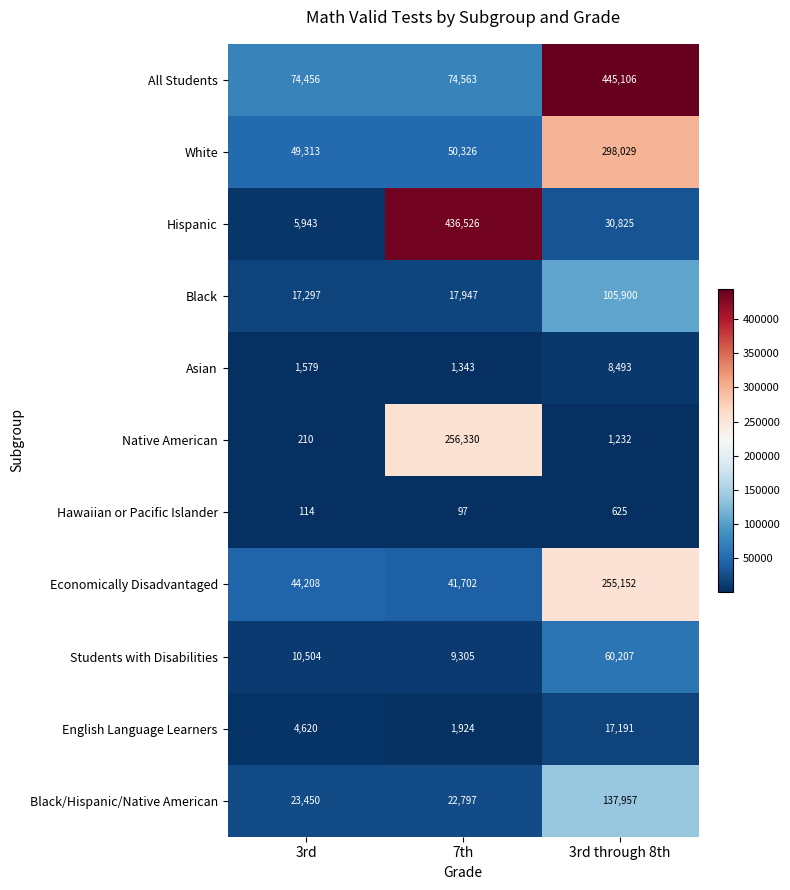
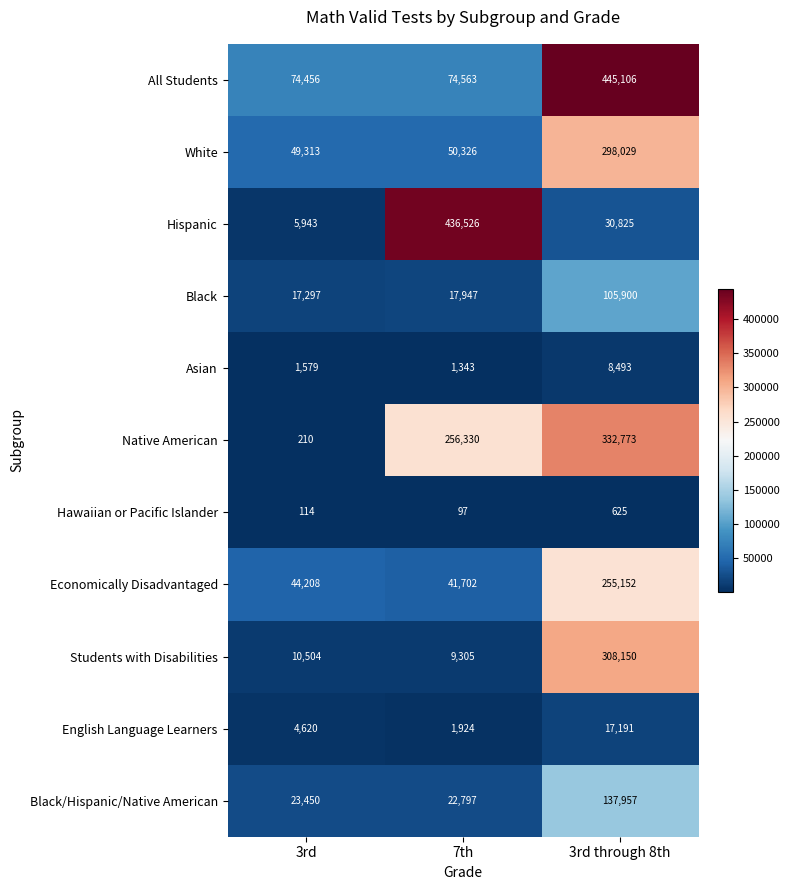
Native American, 3rd through 8th: 1,232 -> 332,773
Students with Disabilities, 3rd through 8th: 60,207 -> 308,150
